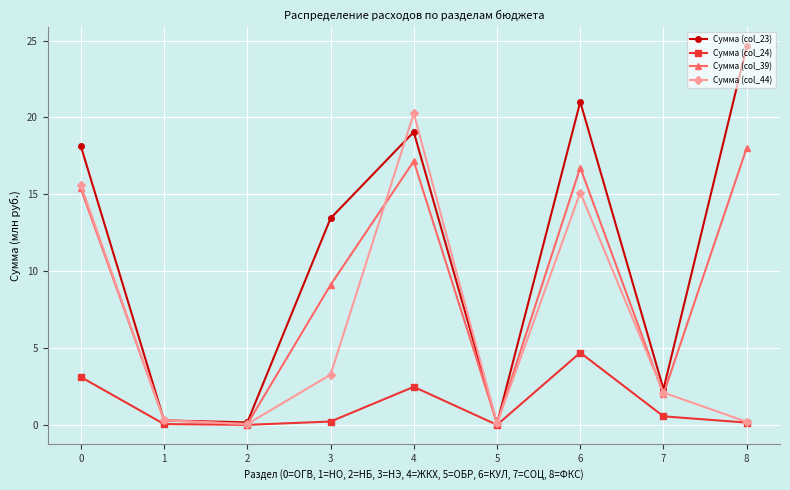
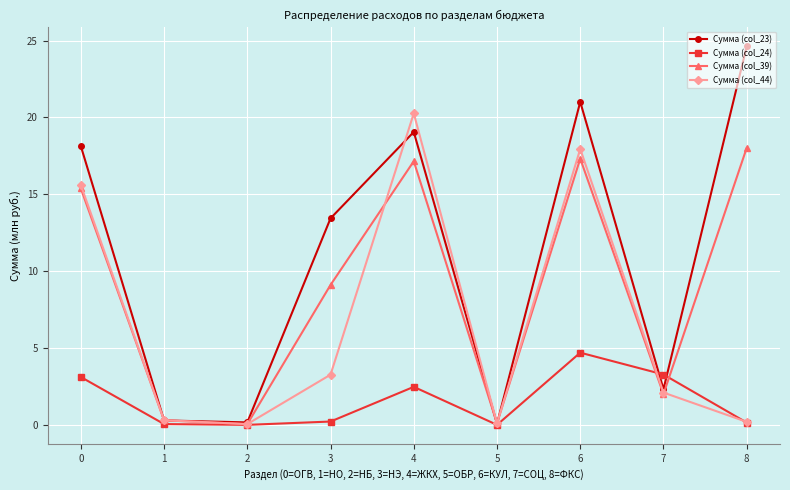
Сумма (col_39), 6: 16.7 -> 17.3
Сумма (col_44), 6: 15.1 -> 17.9
Сумма (col_24), 7: 0.6 -> 3.3
